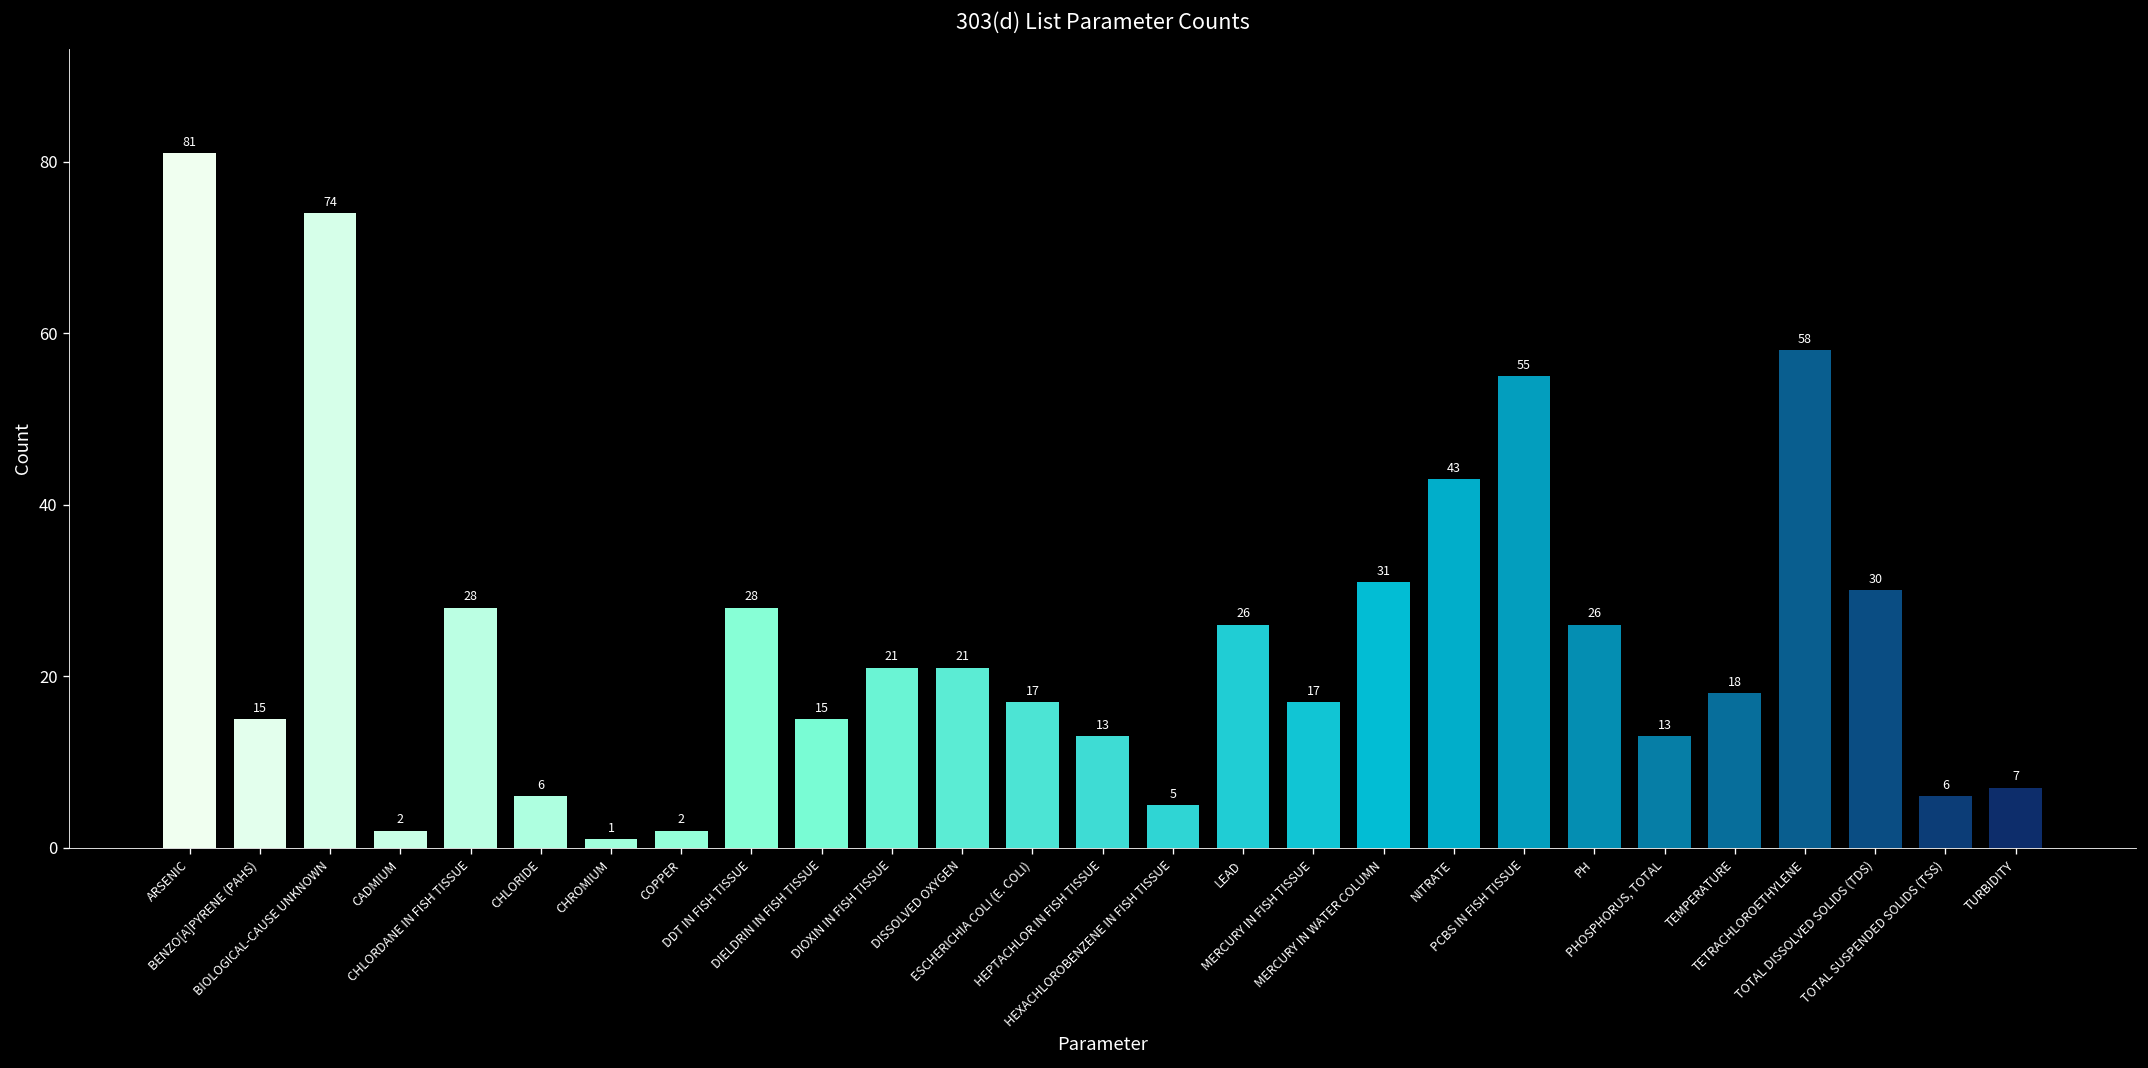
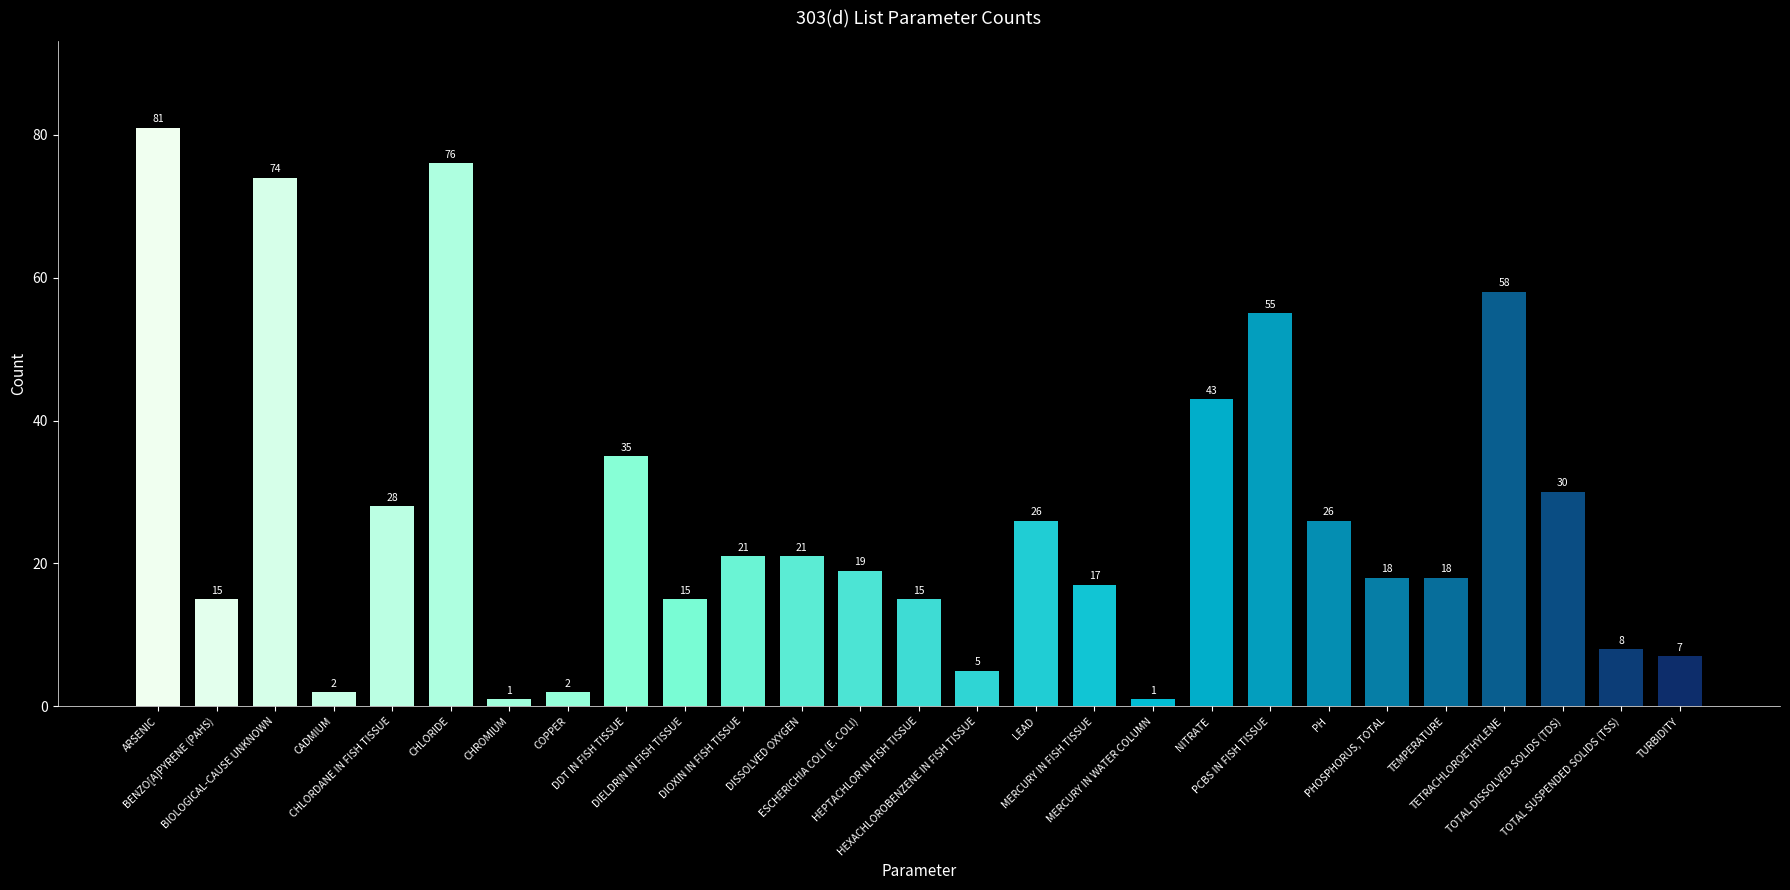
CHLORIDE: 6 -> 76
DDT IN FISH TISSUE: 28 -> 35
ESCHERICHIA COLI (E. COLI): 17 -> 19
HEPTACHLOR IN FISH TISSUE: 13 -> 15
MERCURY IN WATER COLUMN: 31 -> 1
PHOSPHORUS, TOTAL: 13 -> 18
TOTAL SUSPENDED SOLIDS (TSS): 6 -> 8
